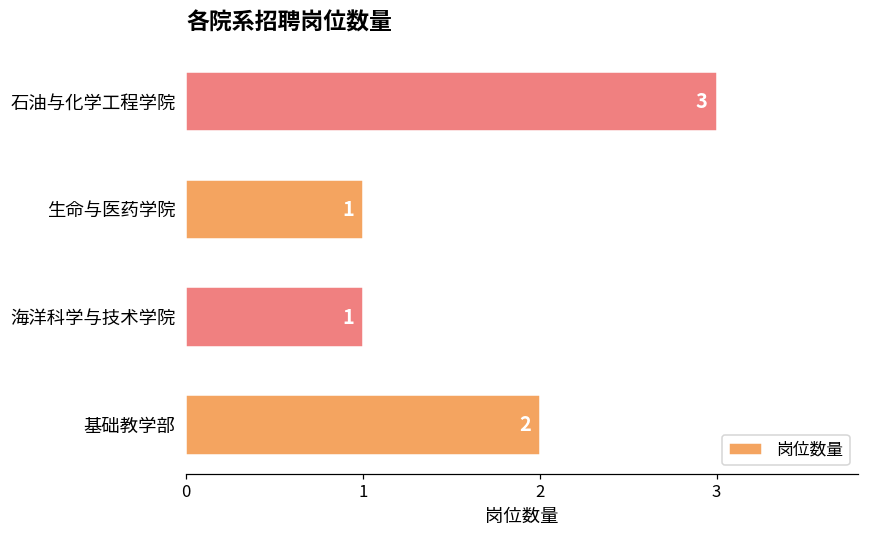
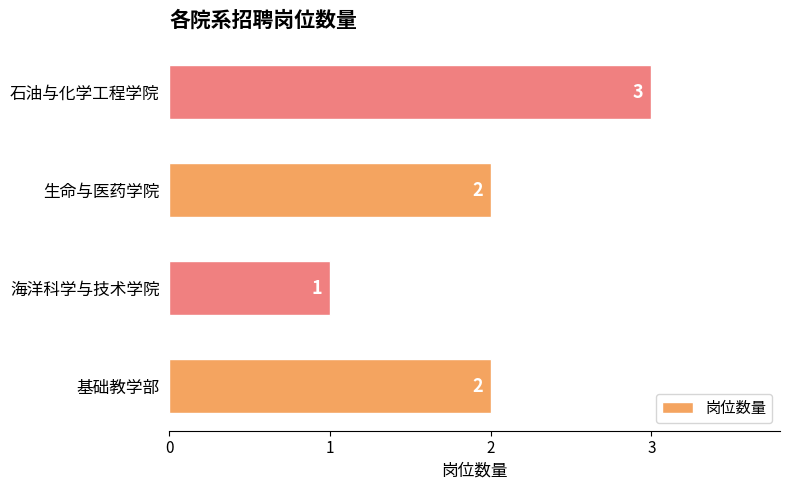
生命与医药学院: 1 -> 2
